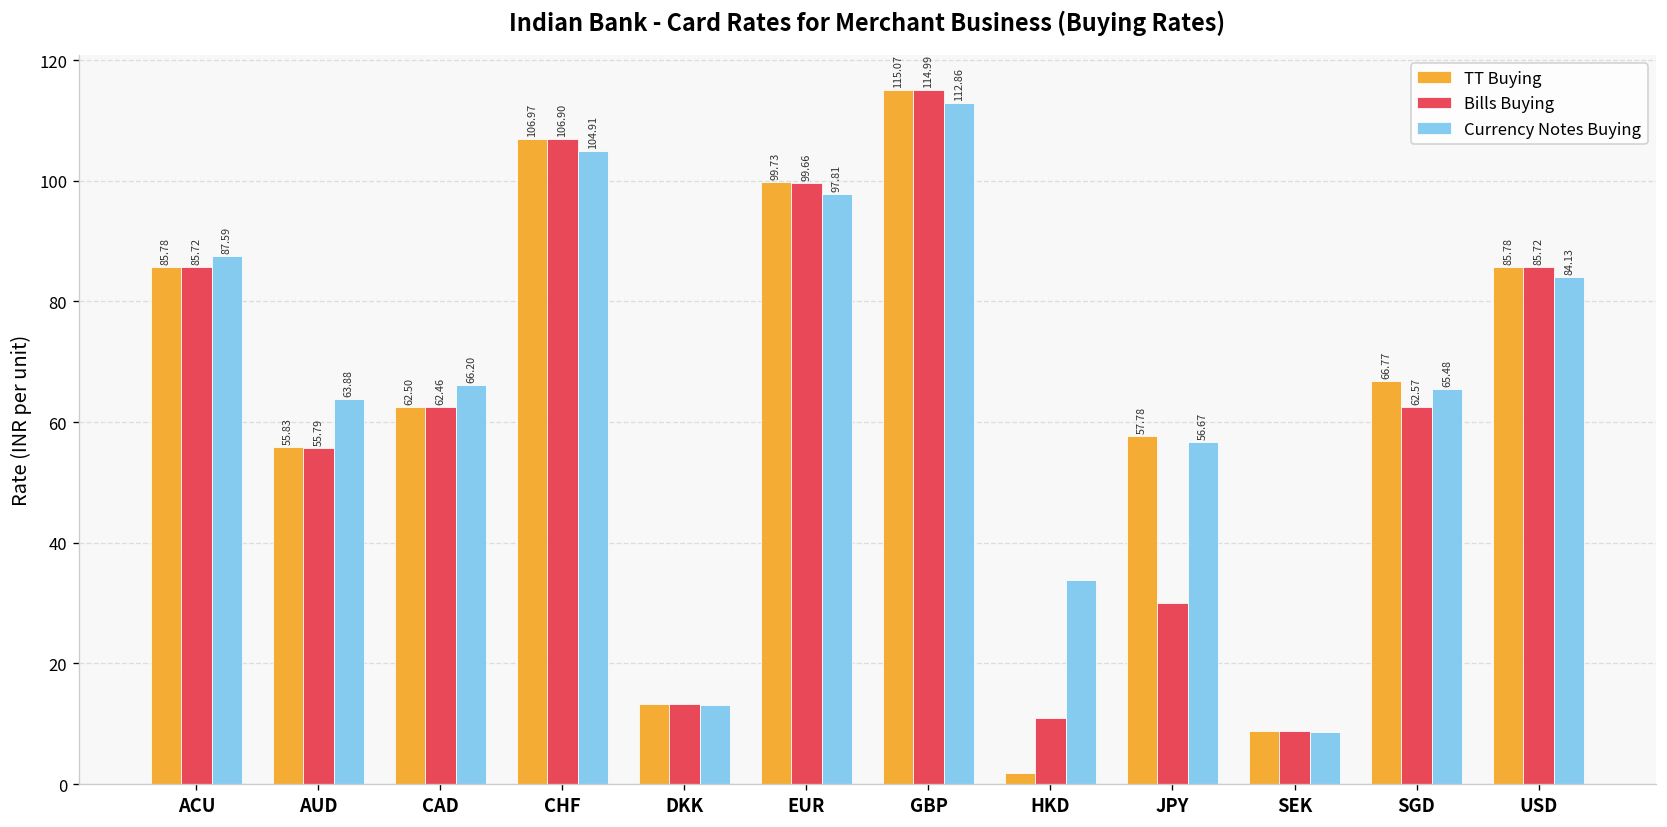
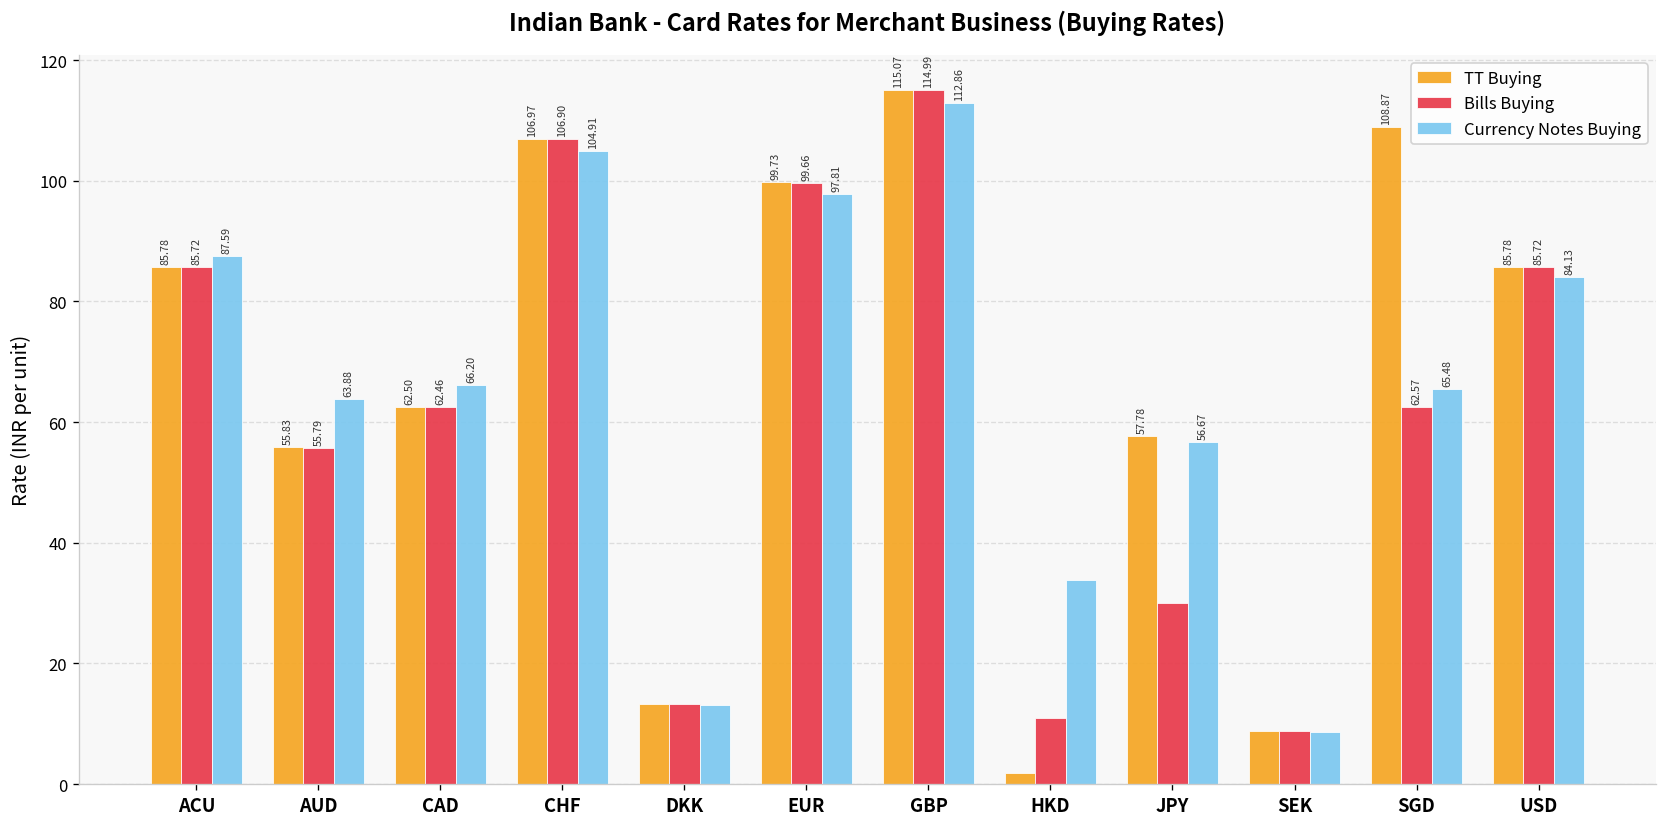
TT Buying, SGD: 66.77 -> 108.87
